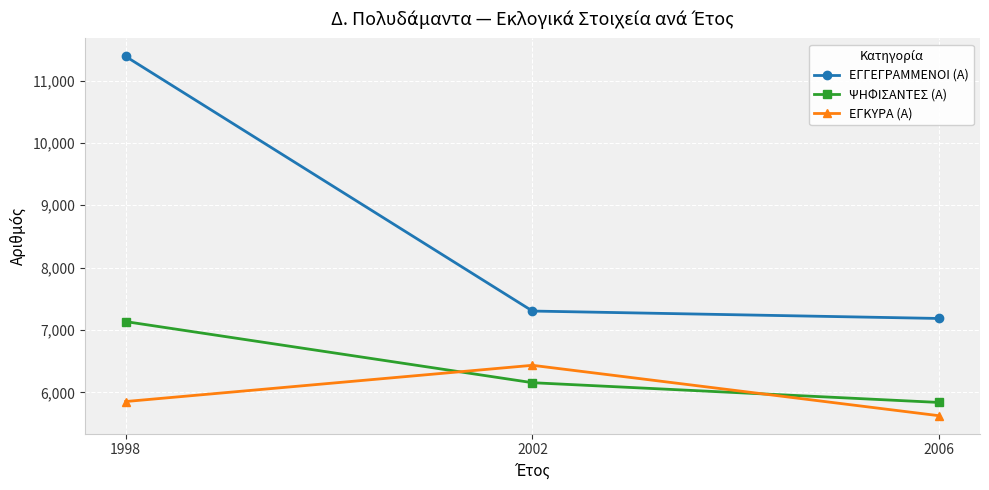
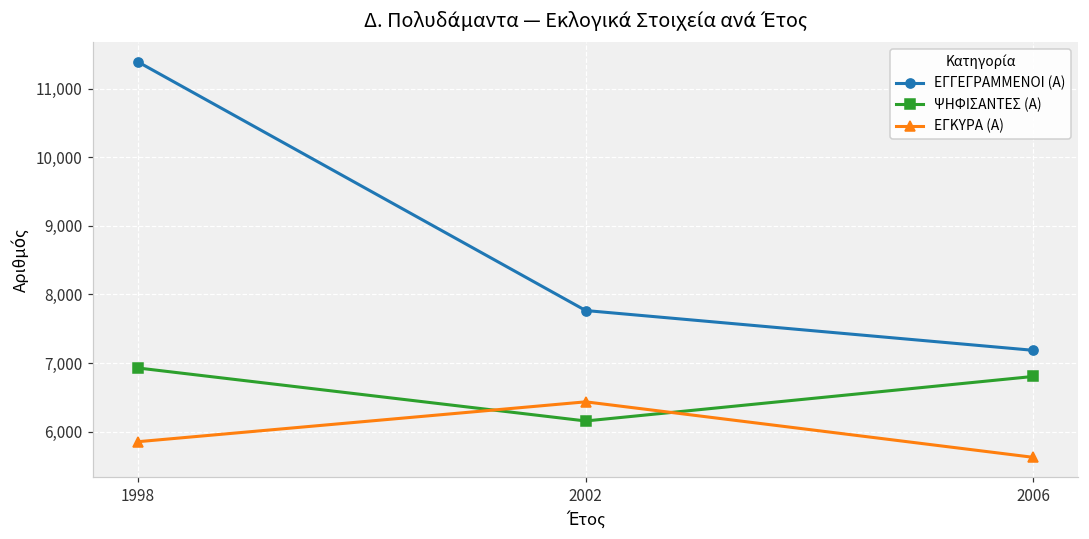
ΨΗΦΙΣΑΝΤΕΣ (Α), 1998: 7,100 -> 6,900
ΕΓΓΕΓΡΑΜΜΕΝΟΙ (Α), 2002: 7,300 -> 7,800
ΨΗΦΙΣΑΝΤΕΣ (Α), 2006: 5,800 -> 6,800
